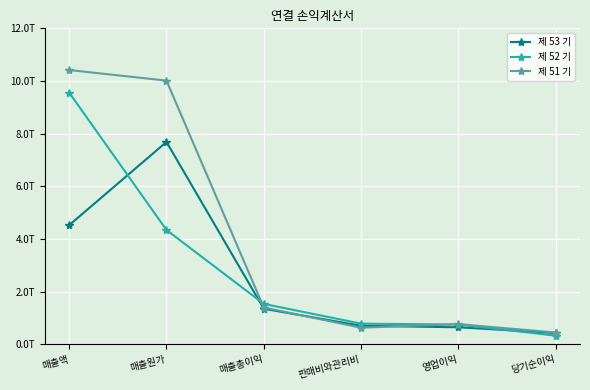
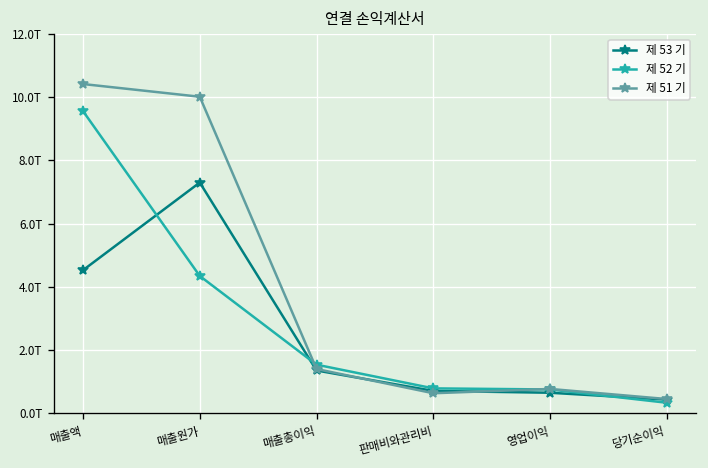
제 53 기, 매출원가: 7.7T -> 7.3T
